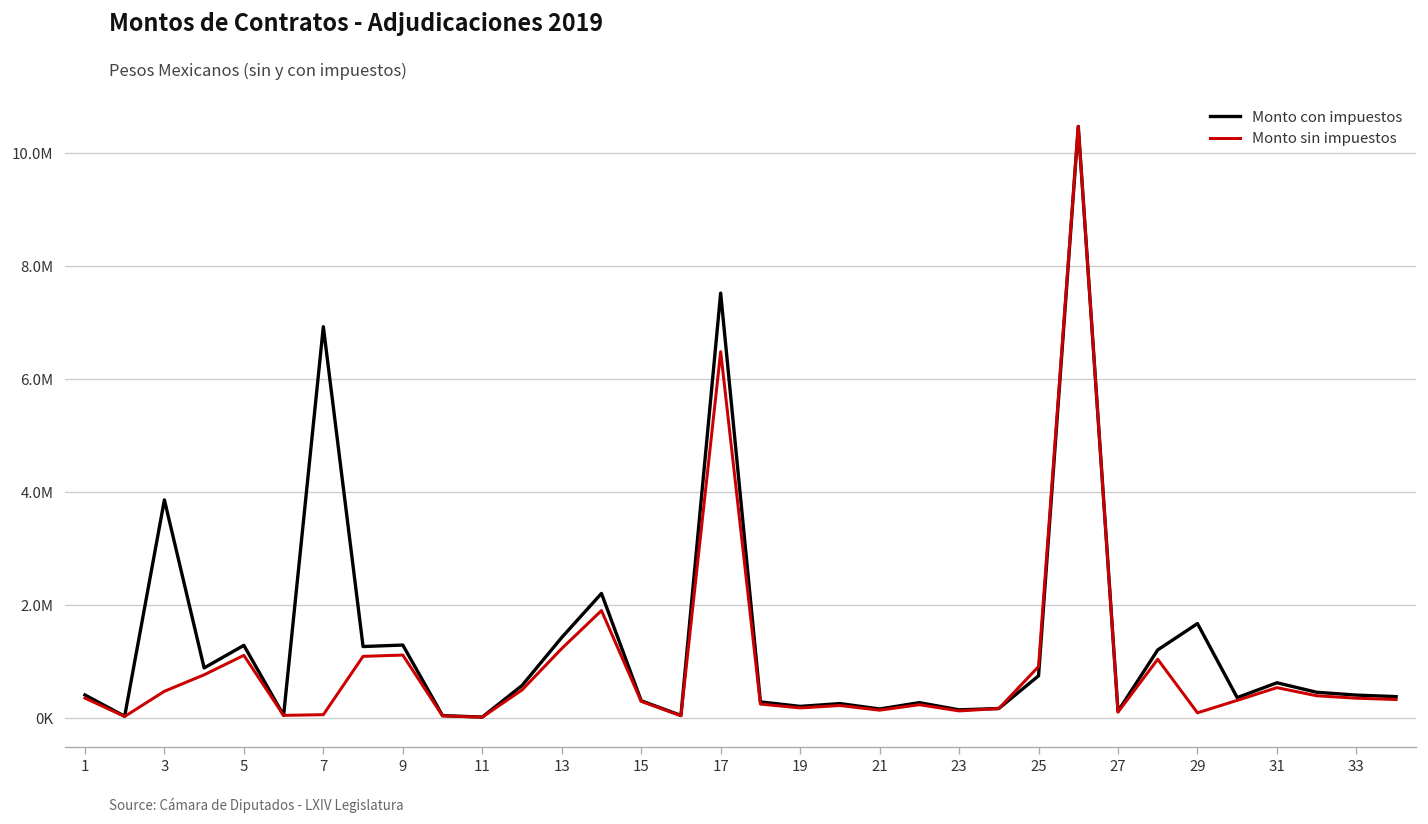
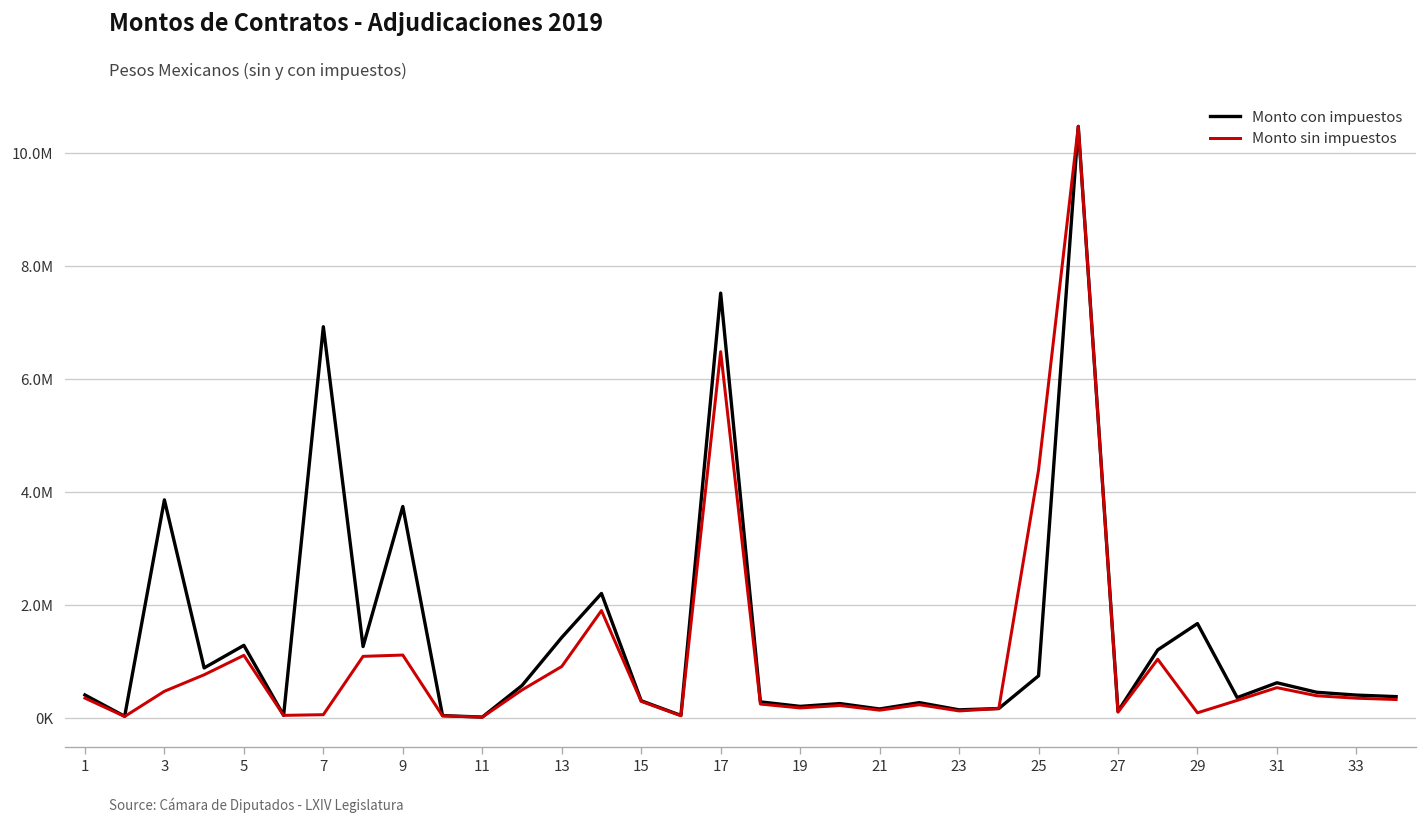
Monto con impuestos, 9: 1300000 -> 3700000
Monto sin impuestos, 13: 1200000 -> 900000
Monto sin impuestos, 25: 900000 -> 4400000
